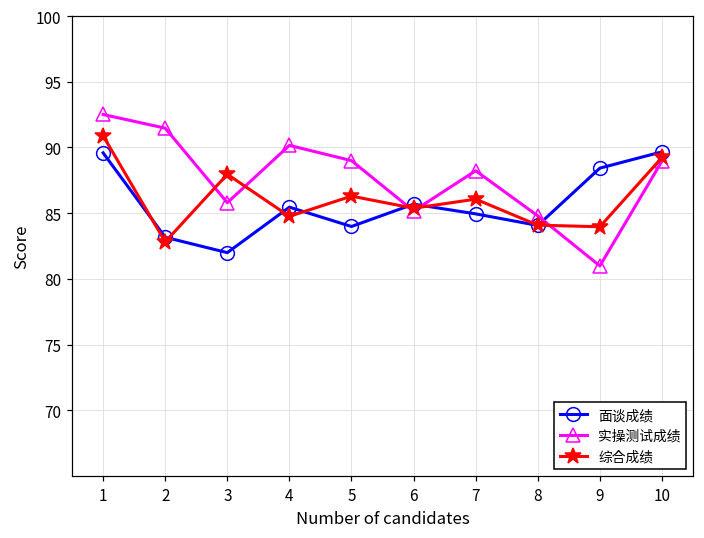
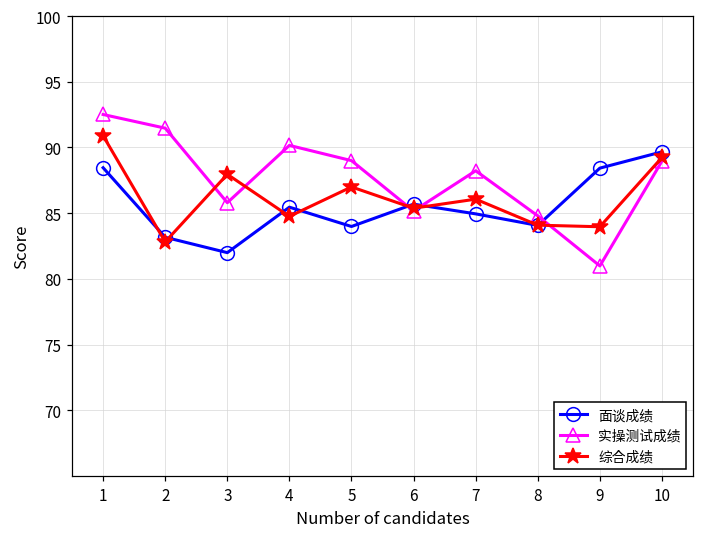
面谈成绩, 1: 89.6 -> 88.5
综合成绩, 5: 86.3 -> 87.0
